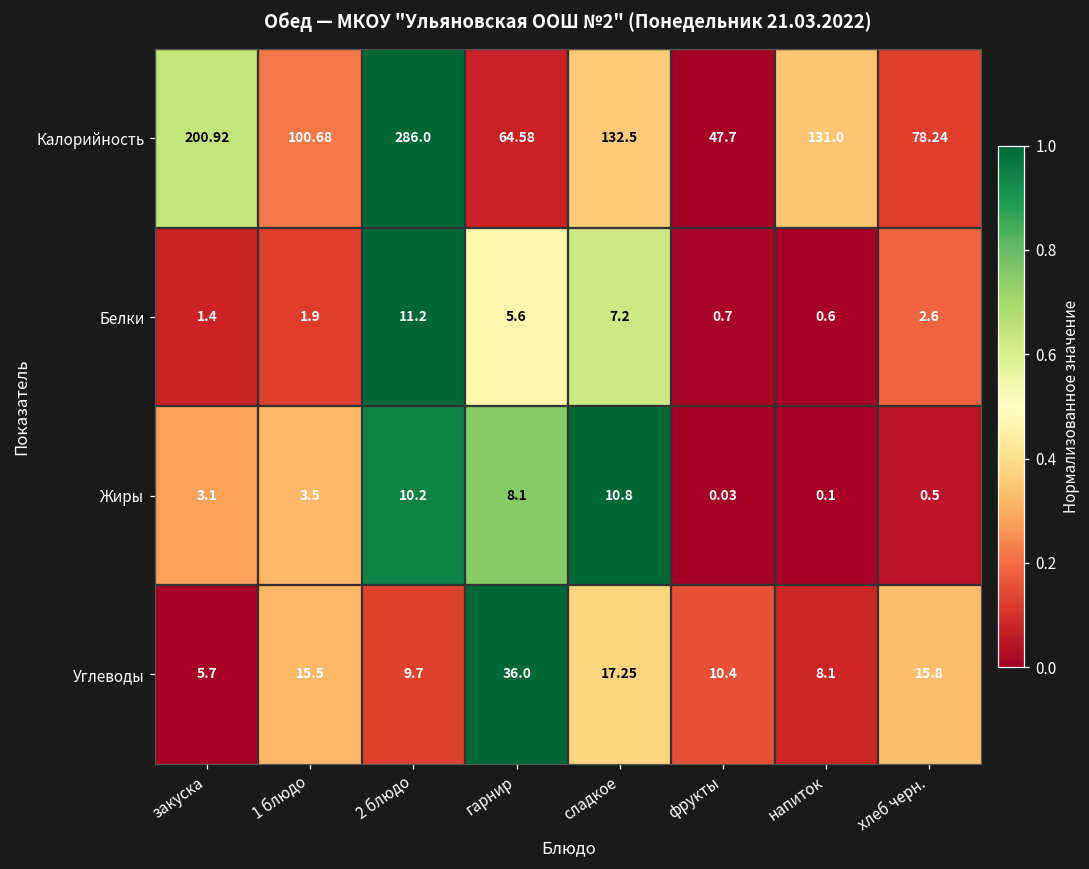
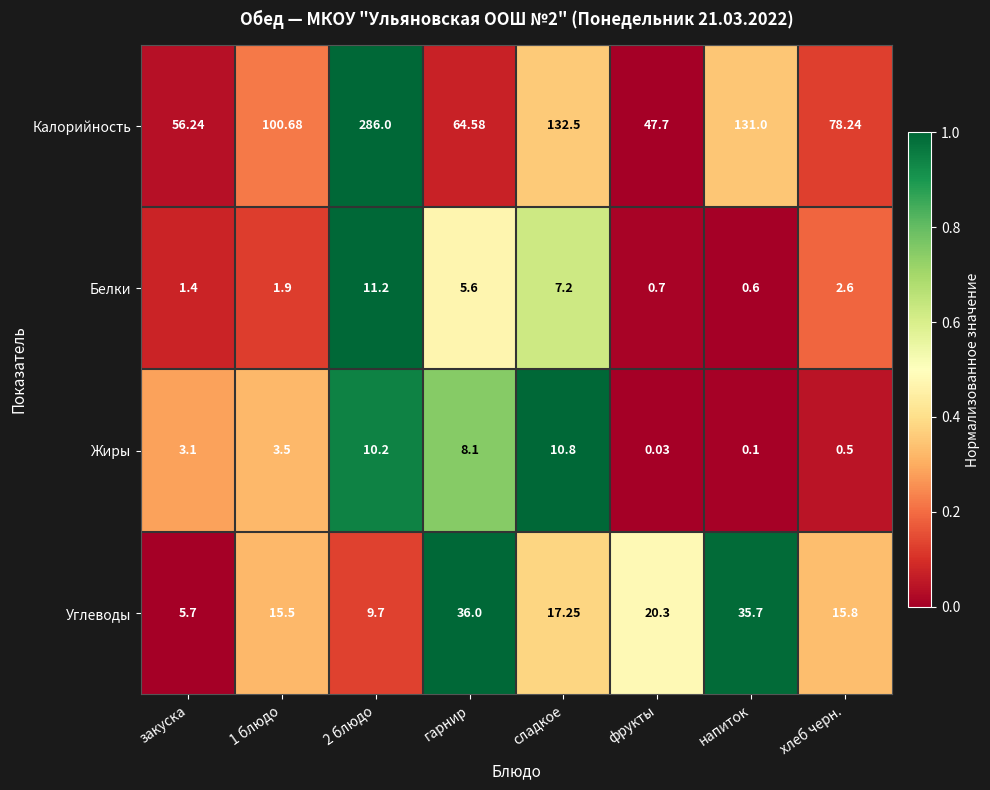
Калорийность, закуска: 200.92 -> 56.24
Углеводы, фрукты: 10.4 -> 20.3
Углеводы, напиток: 8.1 -> 35.7
